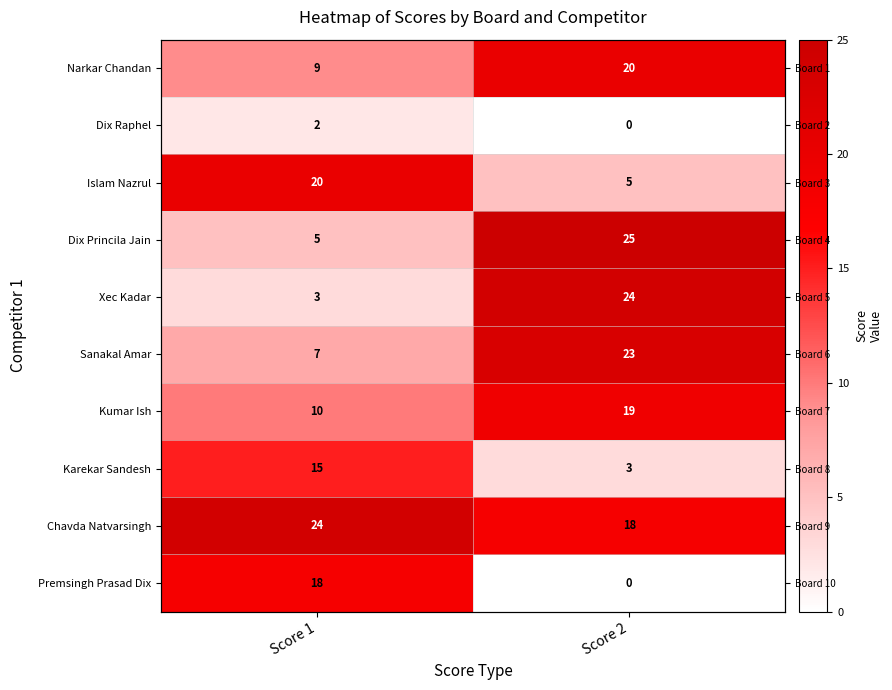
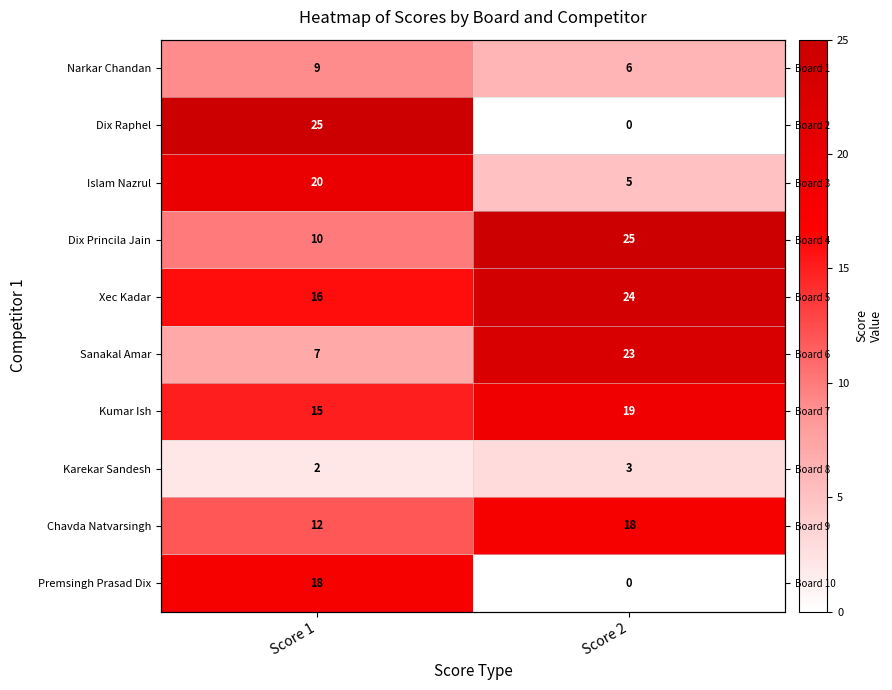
Narkar Chandan, Score 2: 20 -> 6
Dix Raphel, Score 1: 2 -> 25
Dix Princila Jain, Score 1: 5 -> 10
Xec Kadar, Score 1: 3 -> 16
Kumar Ish, Score 1: 10 -> 15
Karekar Sandesh, Score 1: 15 -> 2
Chavda Natvarsingh, Score 1: 24 -> 12
